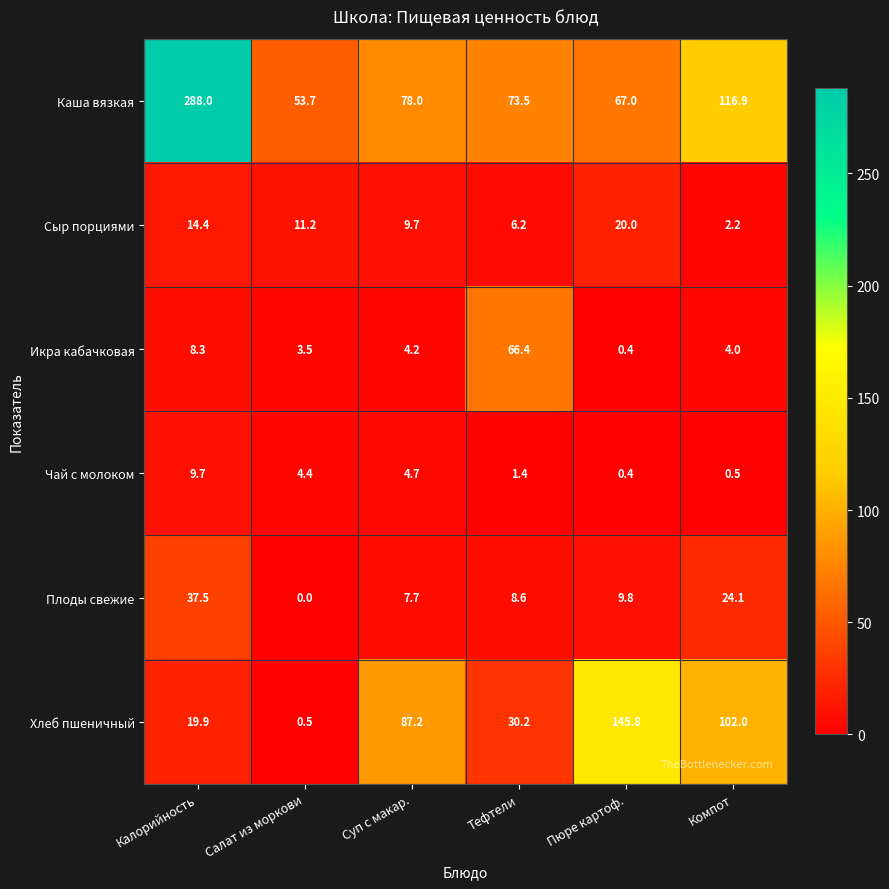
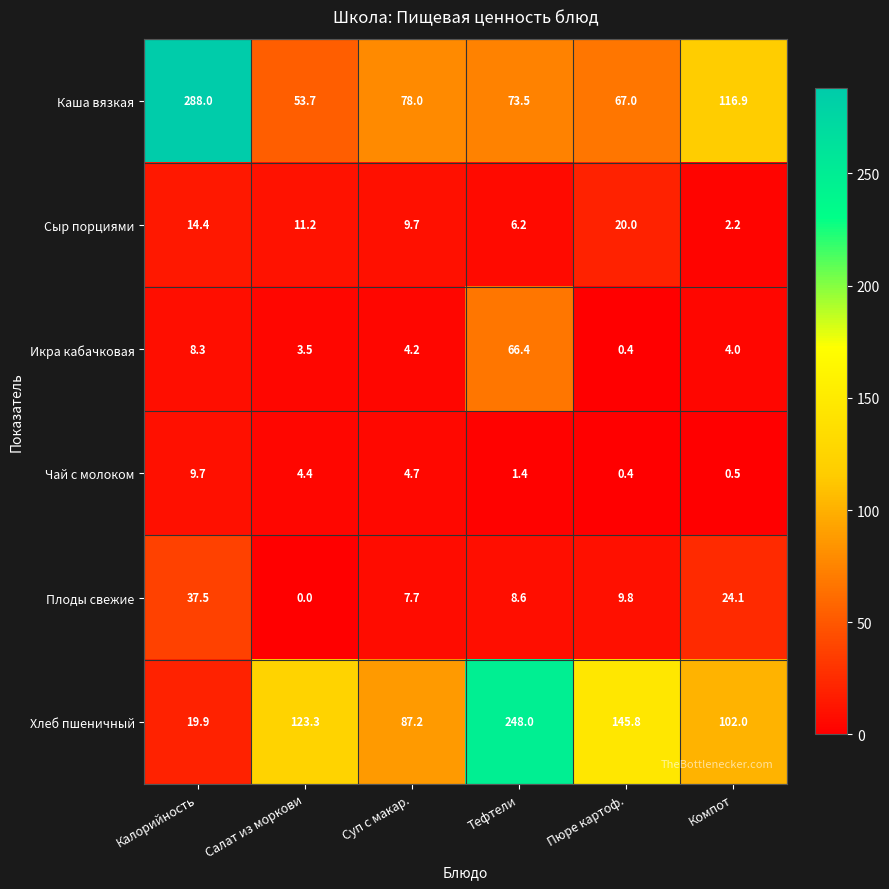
Хлеб пшеничный, Салат из моркови: 0.5 -> 123.3
Хлеб пшеничный, Тефтели: 30.2 -> 248.0
